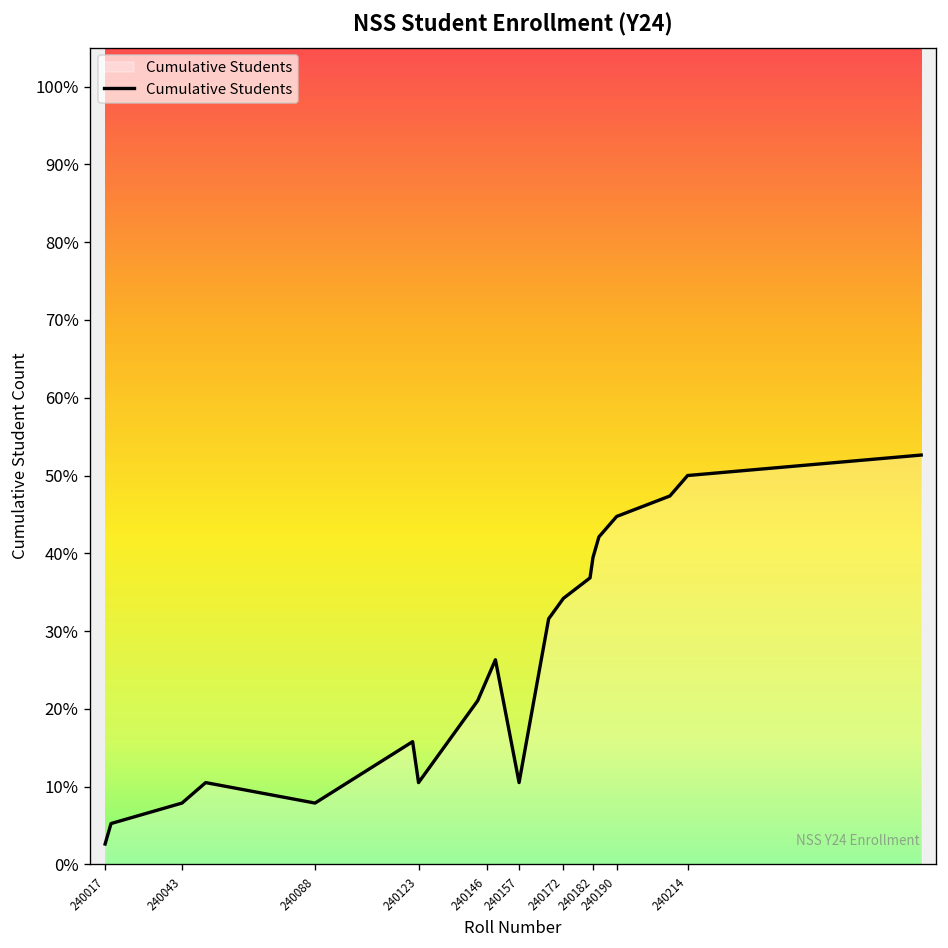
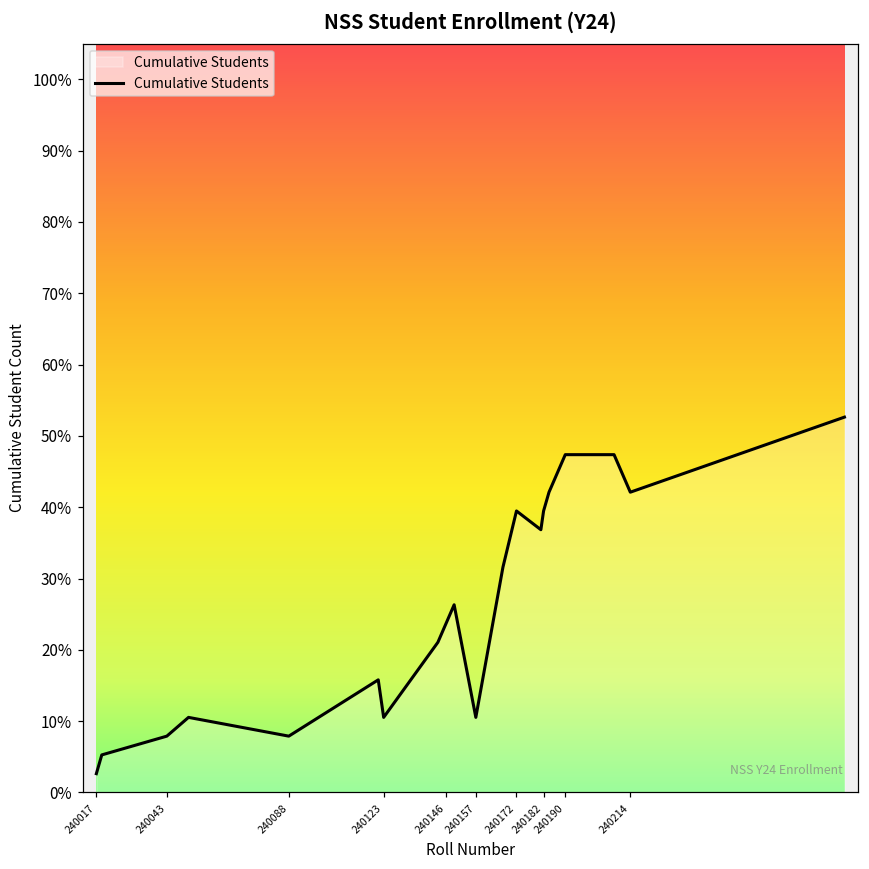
240172: 34% -> 39%
240190: 45% -> 47%
240214: 50% -> 42%
